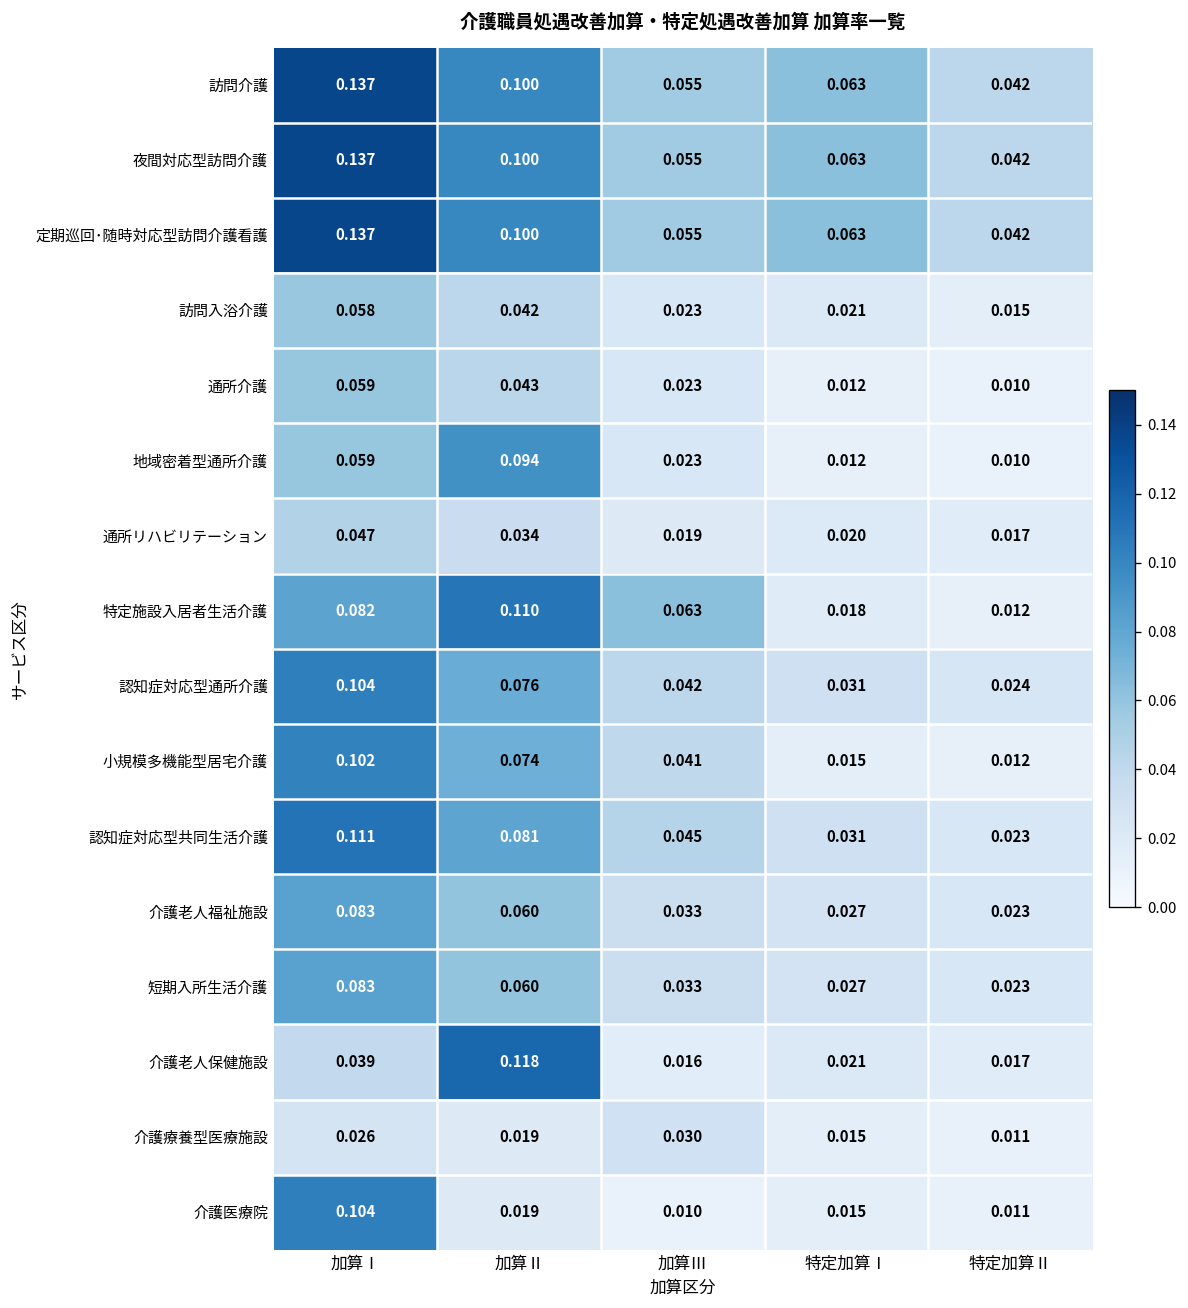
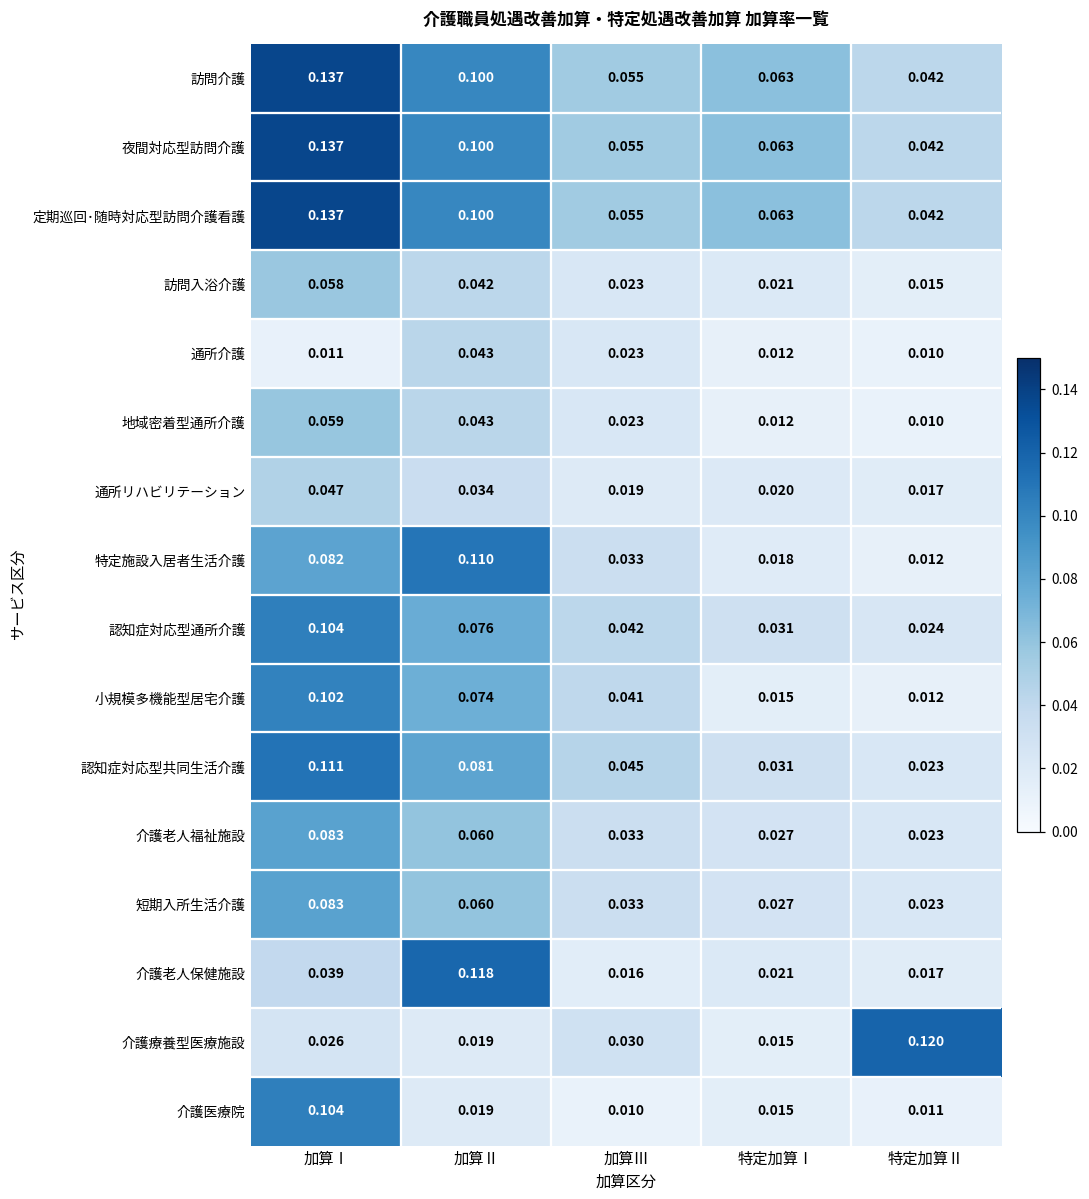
通所介護, 加算Ⅰ: 0.059 -> 0.011
地域密着型通所介護, 加算Ⅱ: 0.094 -> 0.043
特定施設入居者生活介護, 加算Ⅲ: 0.063 -> 0.033
介護療養型医療施設, 特定加算Ⅱ: 0.011 -> 0.120
